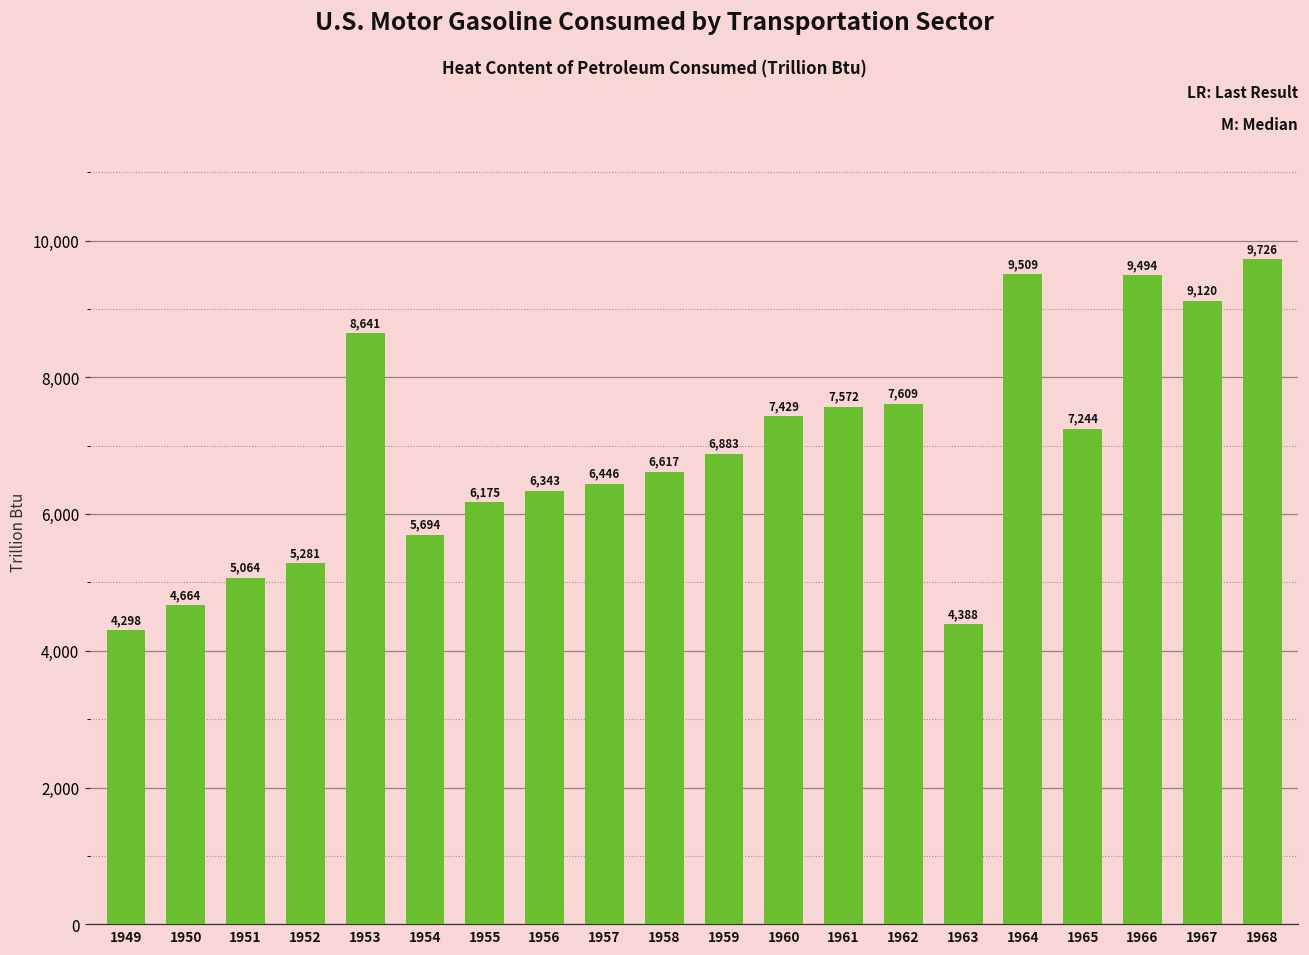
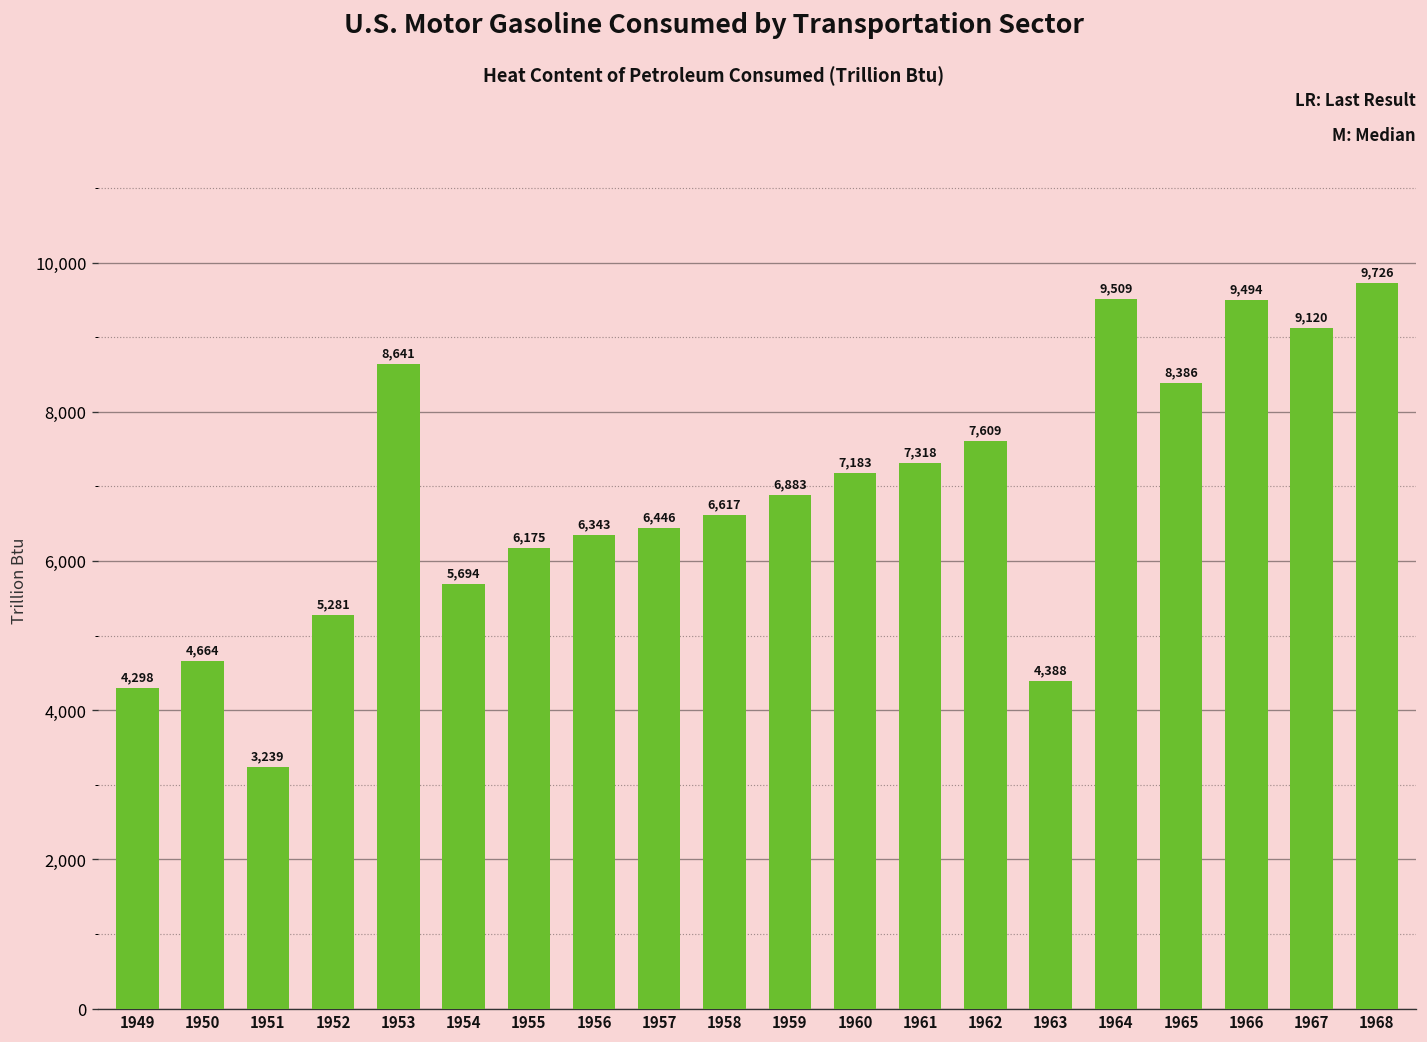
1951: 5,064 -> 3,239
1960: 7,429 -> 7,183
1961: 7,572 -> 7,318
1965: 7,244 -> 8,386
